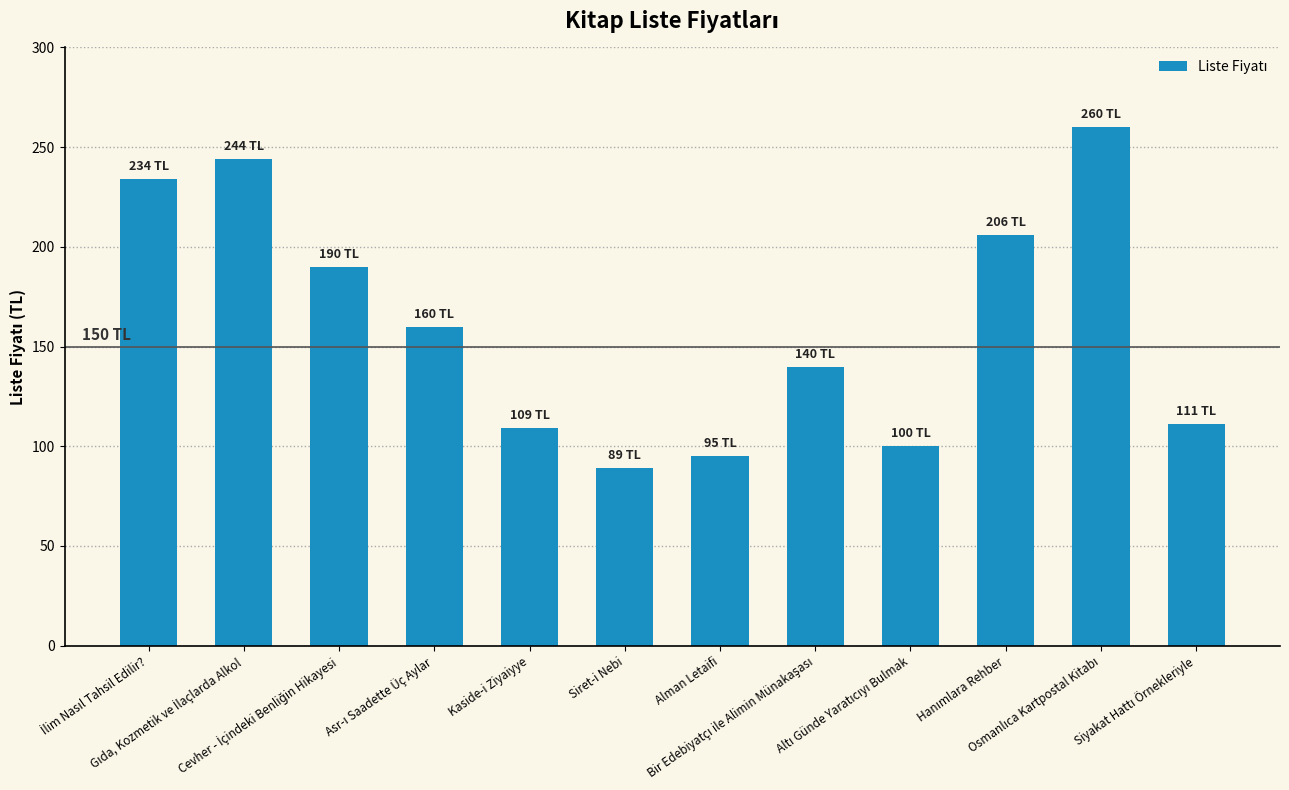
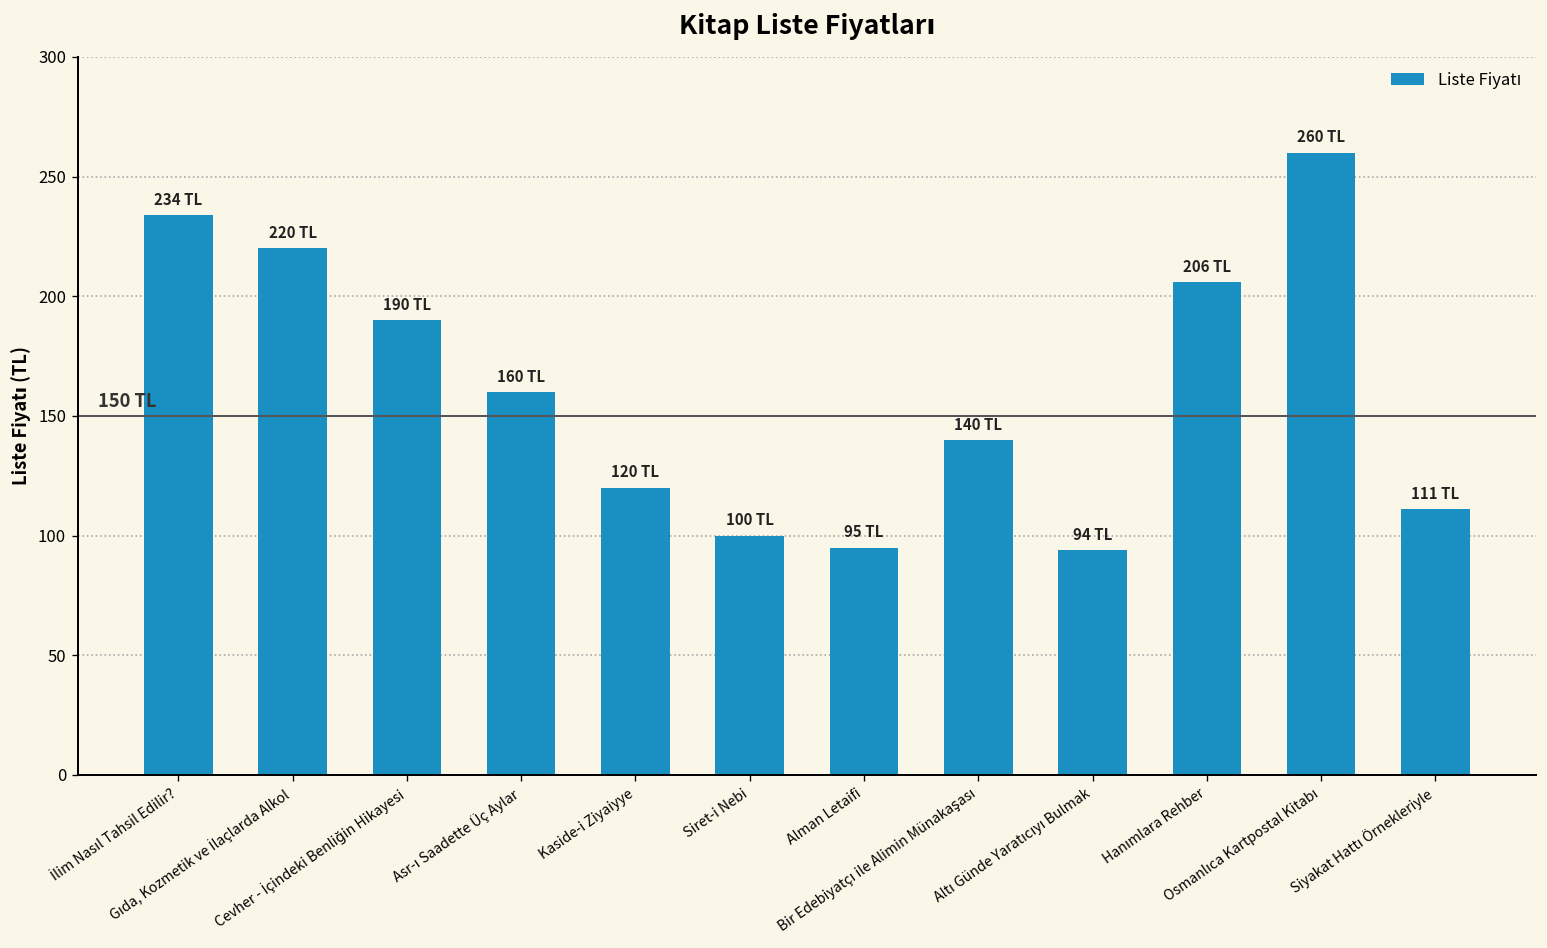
Gıda, Kozmetik ve İlaçlarda Alkol: 244 -> 220
Kaside-i Ziyaiyye: 109 -> 120
Siret-i Nebi: 89 -> 100
Altı Günde Yaratıcıyı Bulmak: 100 -> 94
